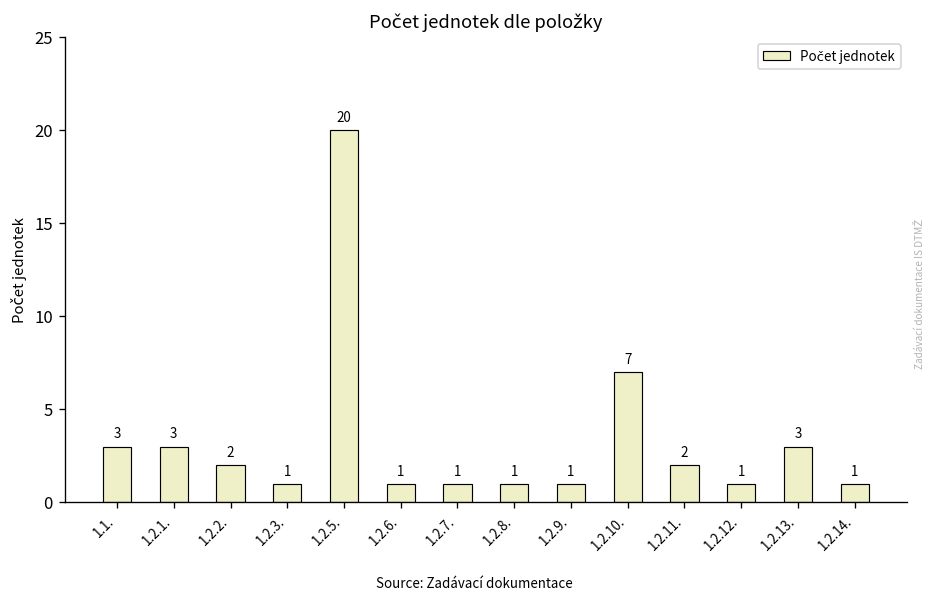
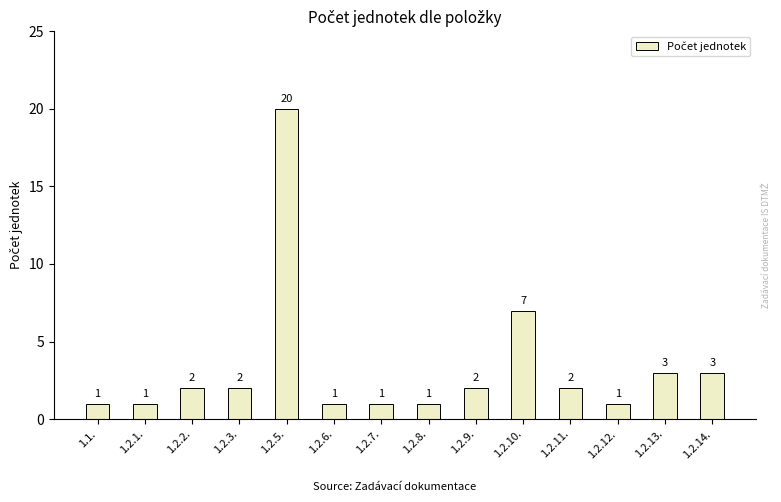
1.1.: 3 -> 1
1.2.1.: 3 -> 1
1.2.3.: 1 -> 2
1.2.9.: 1 -> 2
1.2.14.: 1 -> 3
